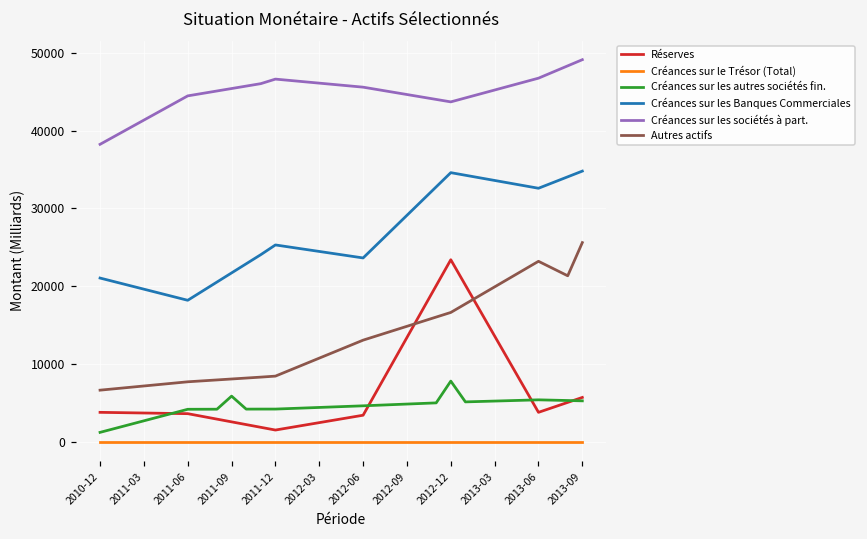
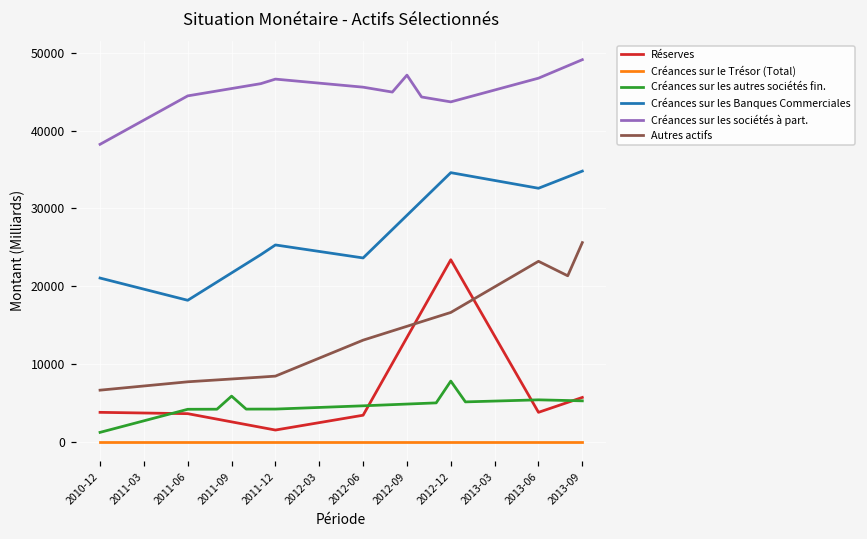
Créances sur les sociétés à part., 2012-09: 45000 -> 47000
